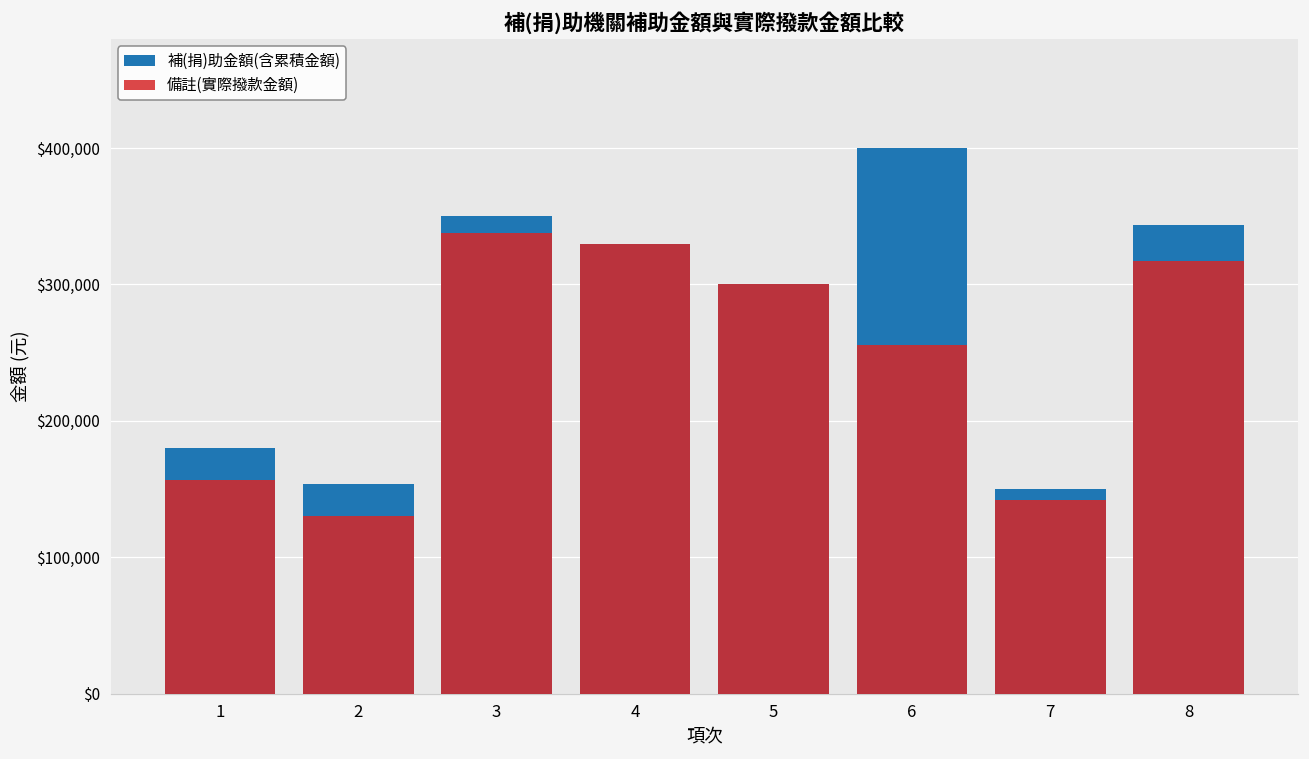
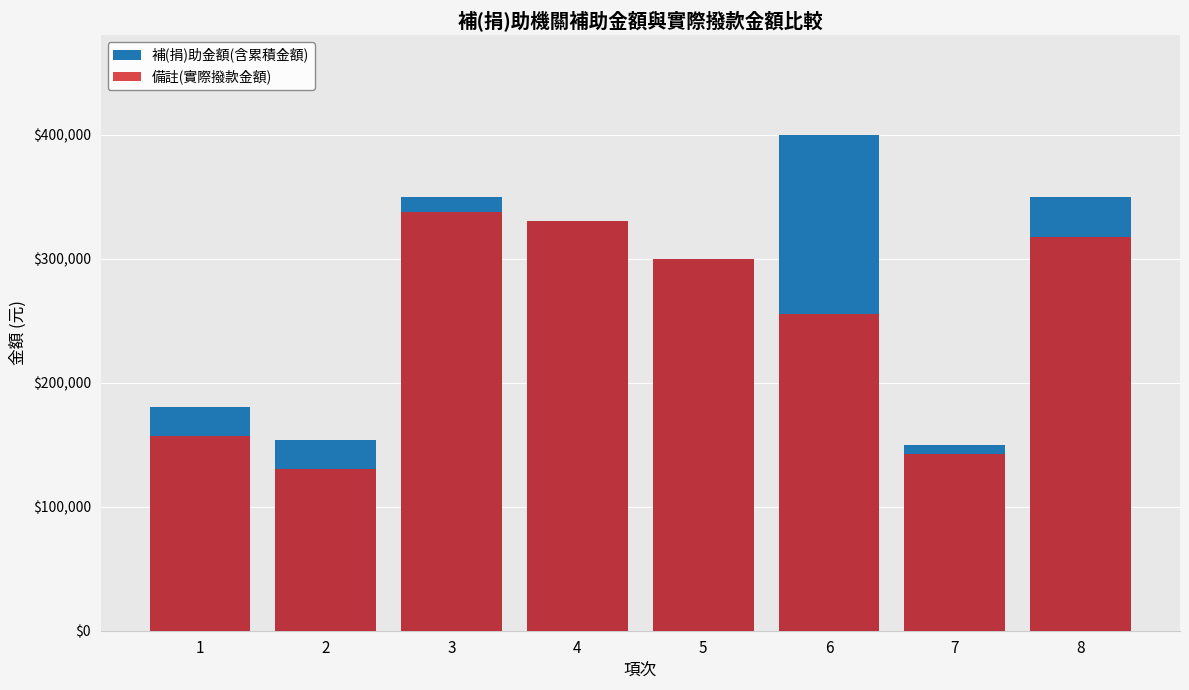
補(捐)助金額(含累積金額), 8: $343,000 -> $350,000
